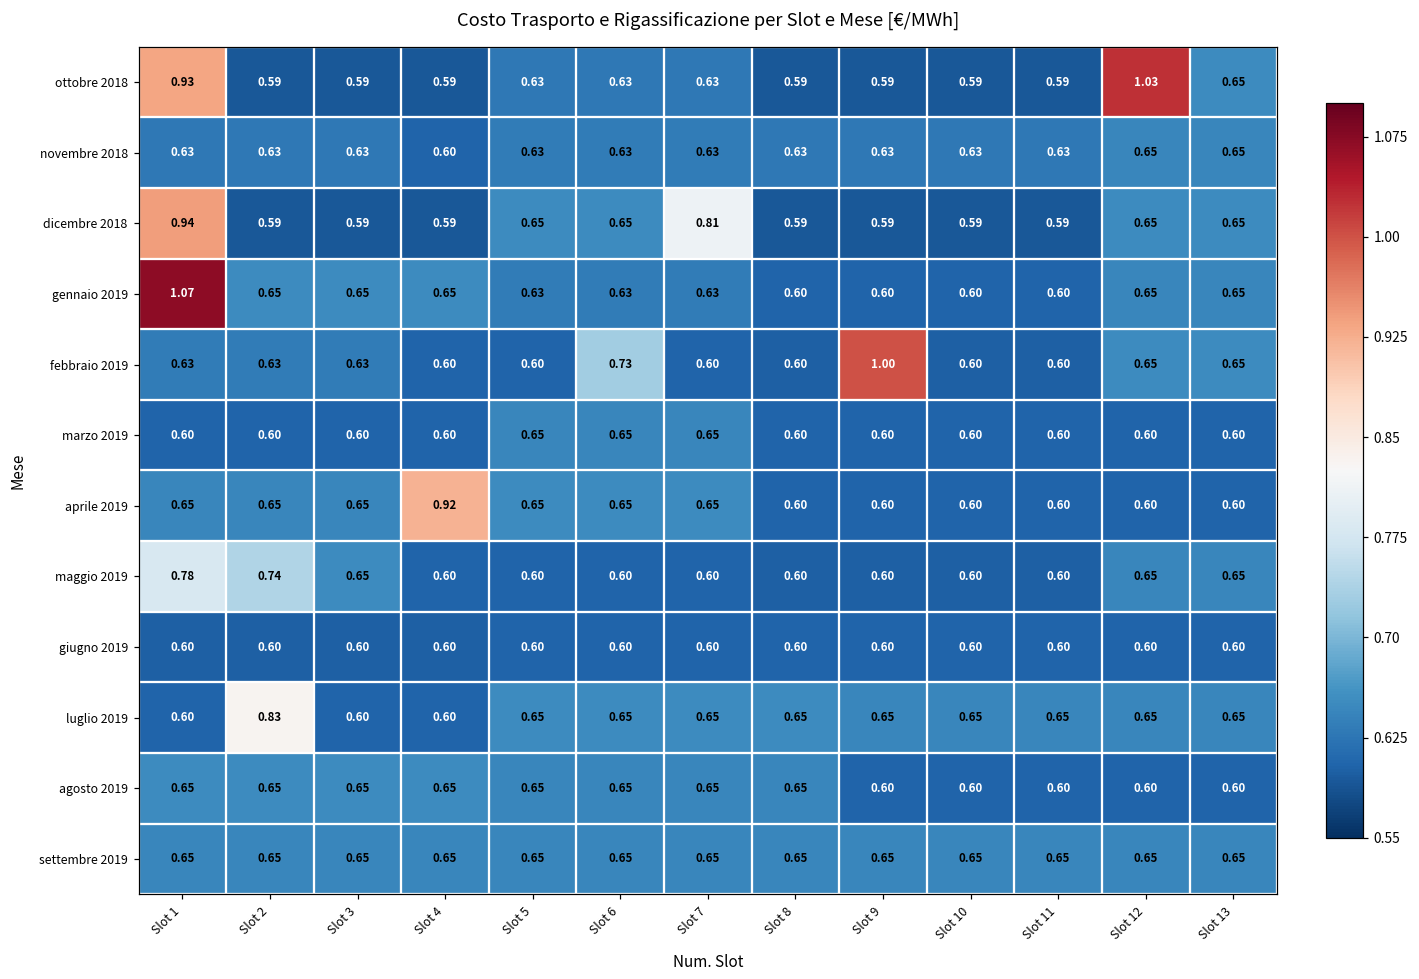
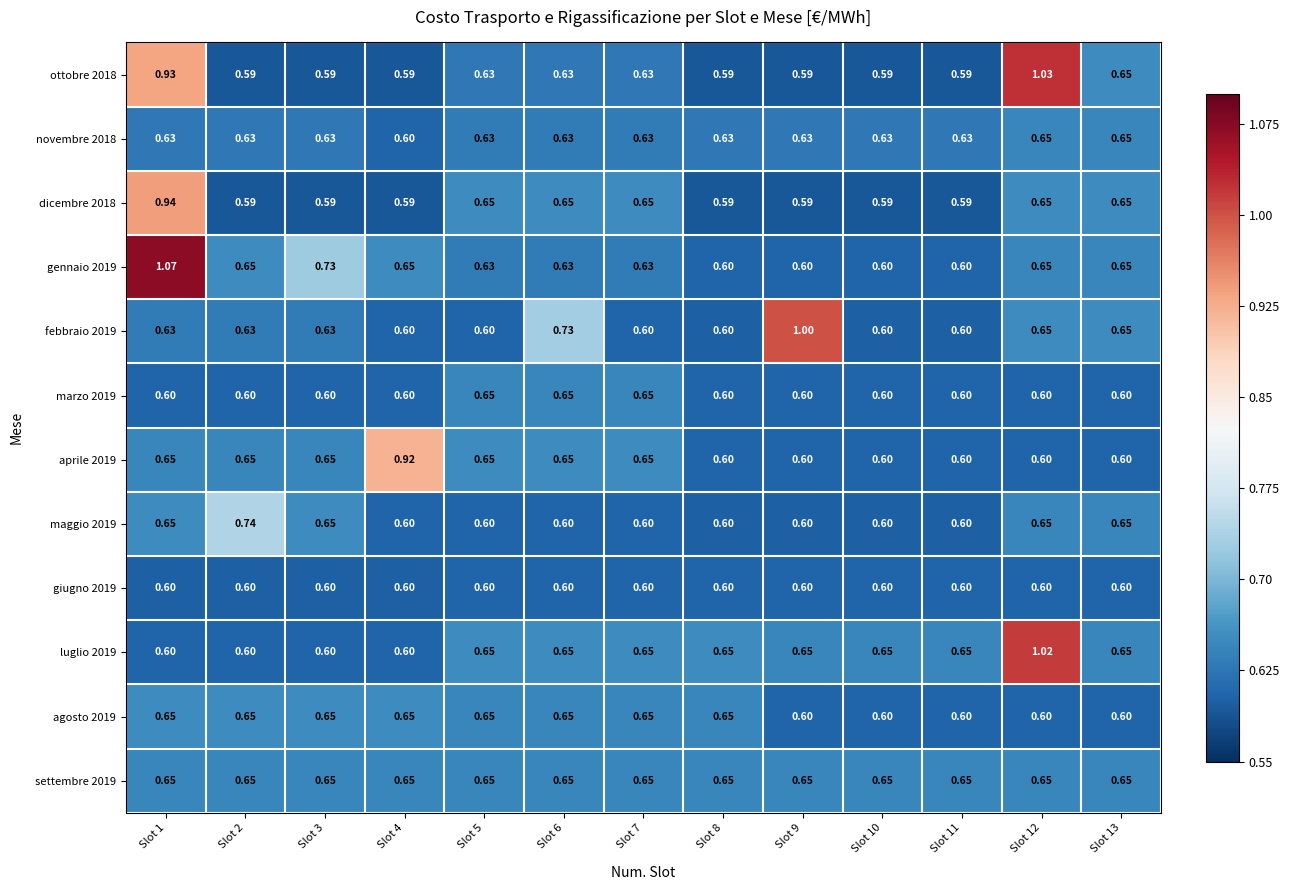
dicembre 2018, Slot 7: 0.81 -> 0.65
gennaio 2019, Slot 3: 0.65 -> 0.73
maggio 2019, Slot 1: 0.78 -> 0.65
luglio 2019, Slot 2: 0.83 -> 0.60
luglio 2019, Slot 12: 0.65 -> 1.02
